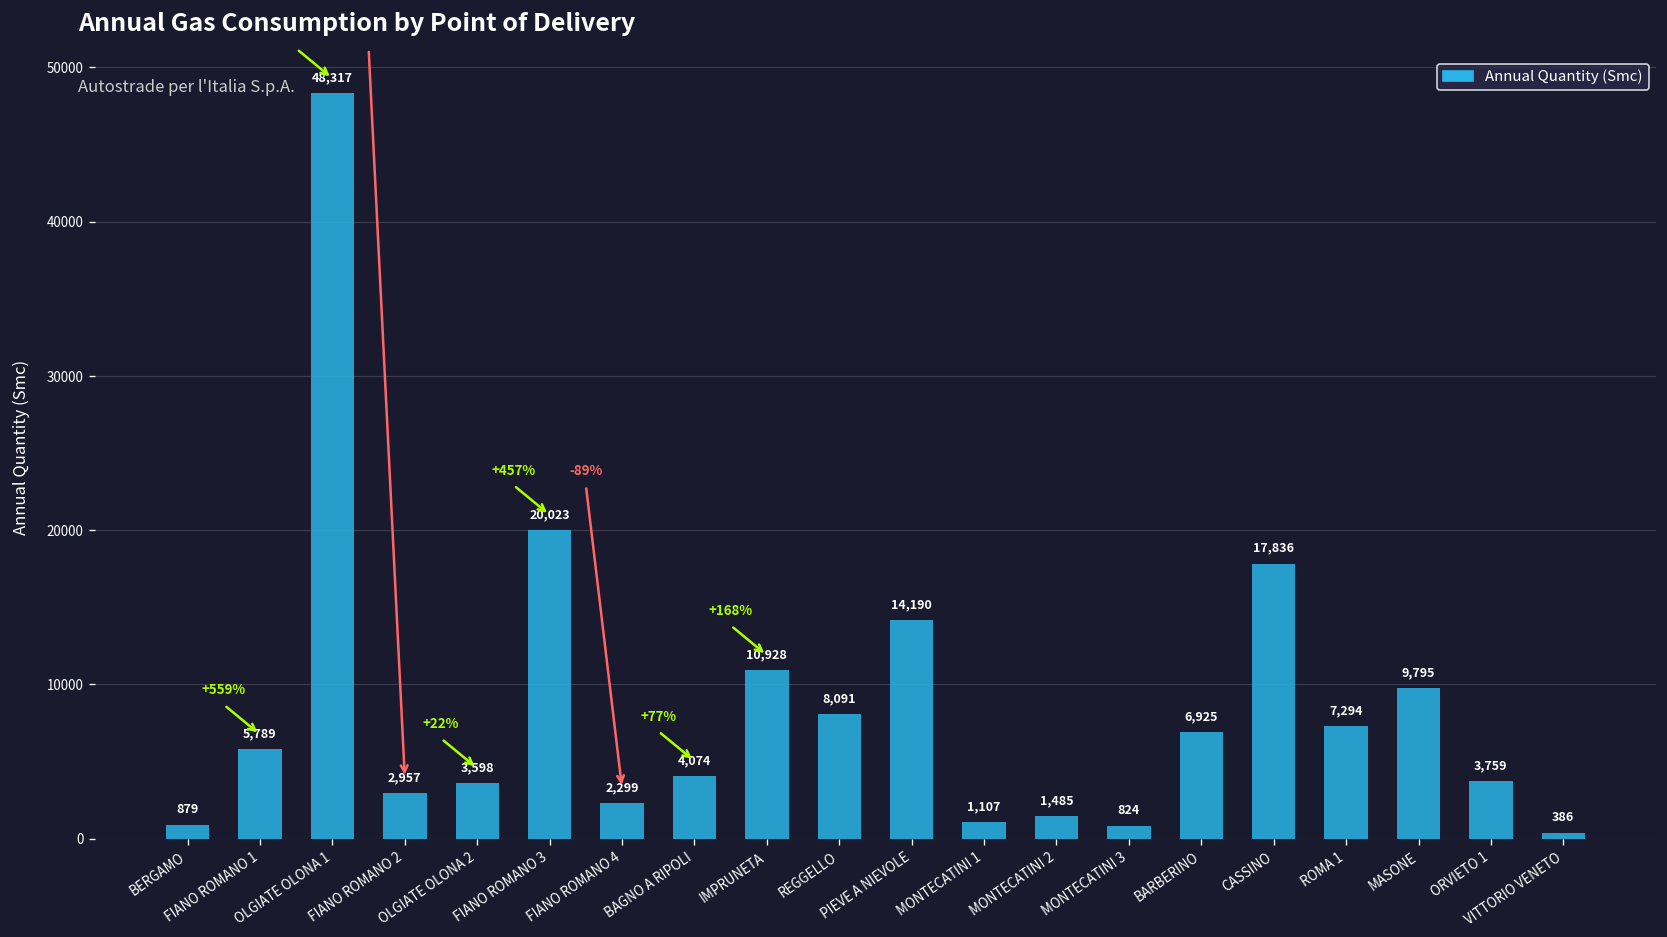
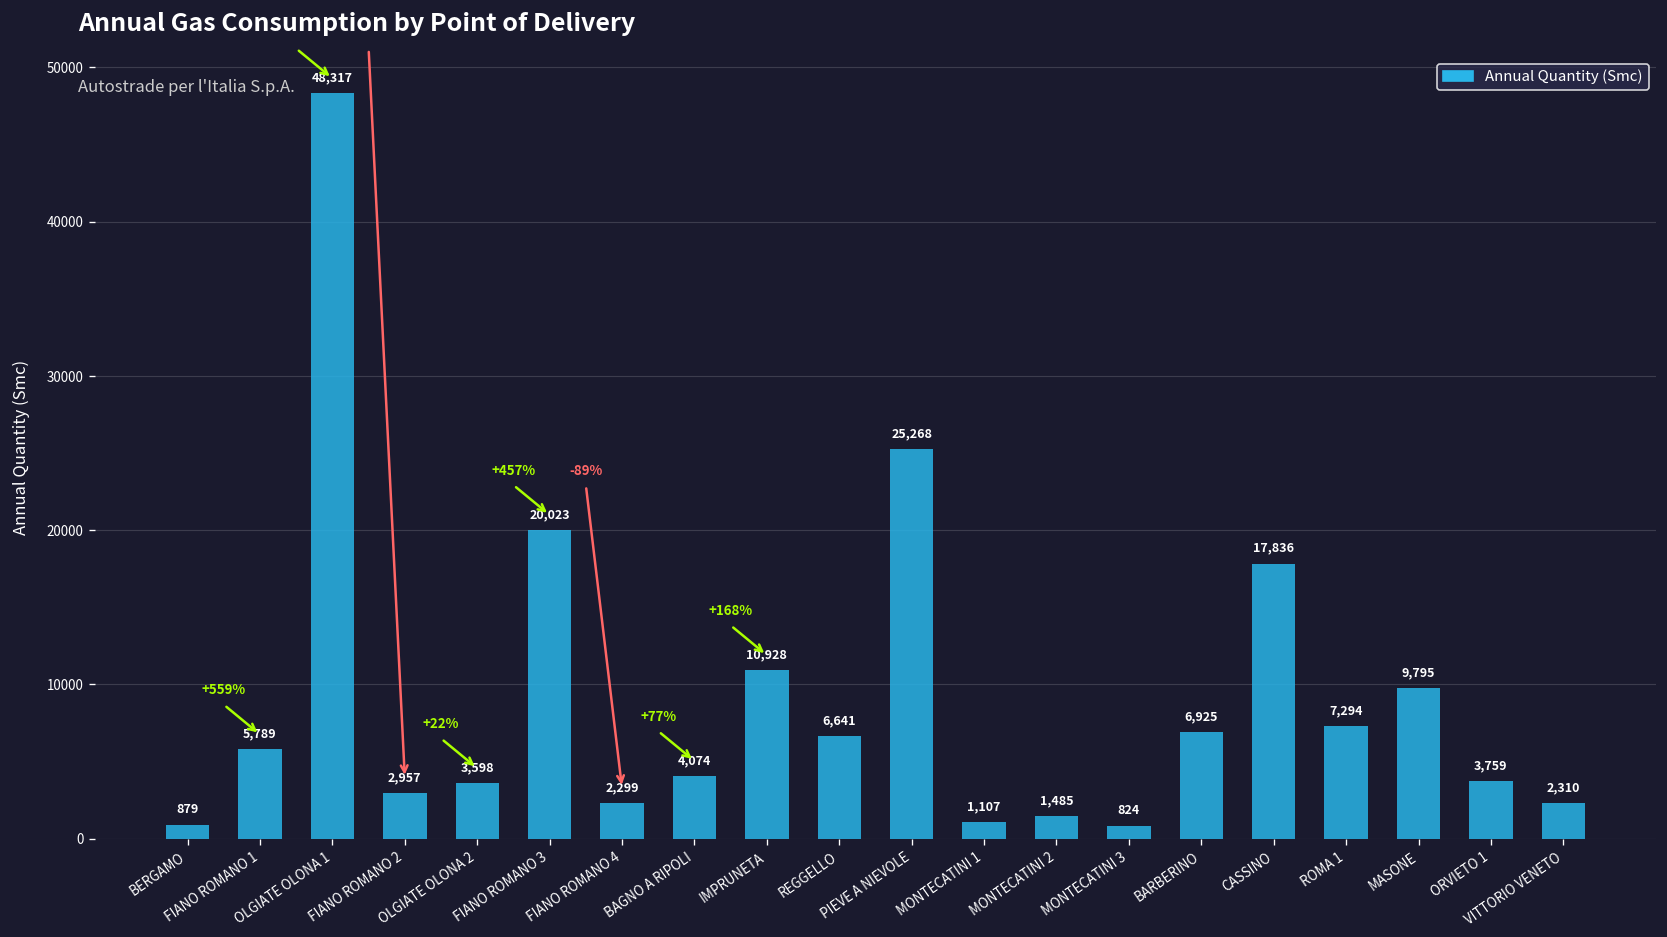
REGGELLO: 8,091 -> 6,641
PIEVE A NIEVOLE: 14,190 -> 25,268
VITTORIO VENETO: 386 -> 2,310
